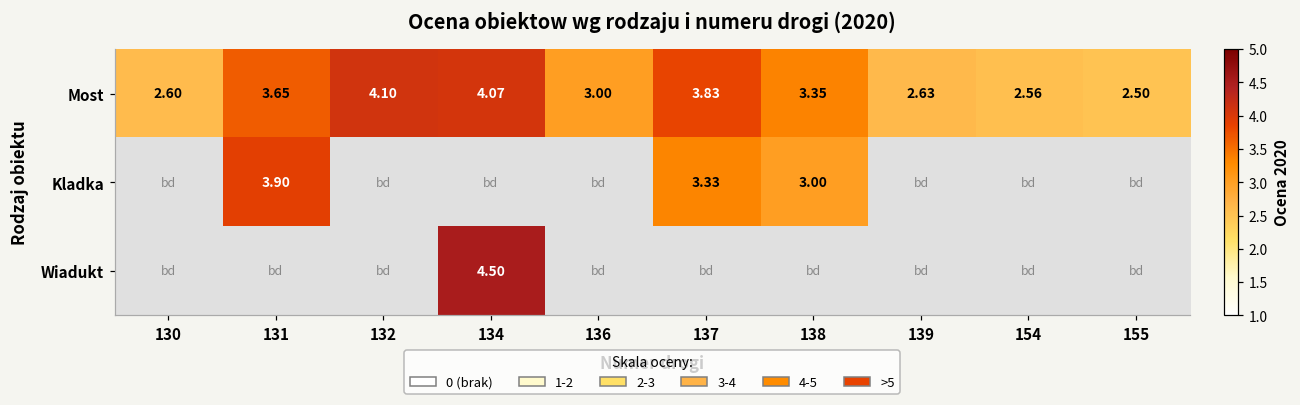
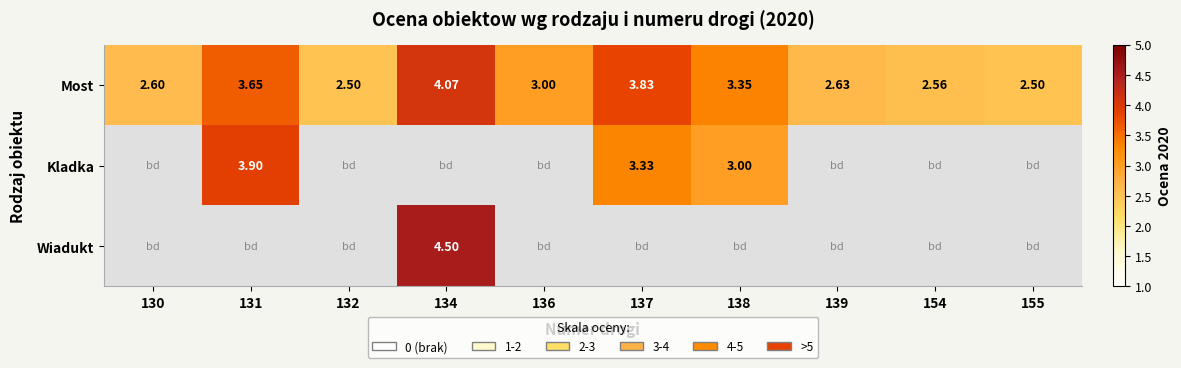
Most, 132: 4.10 -> 2.50
